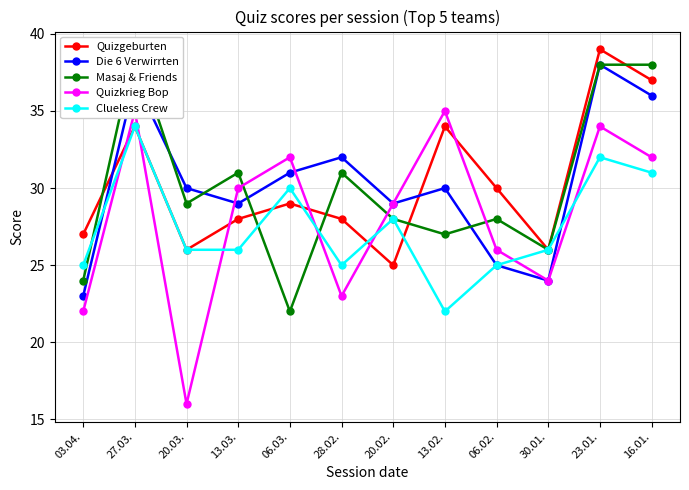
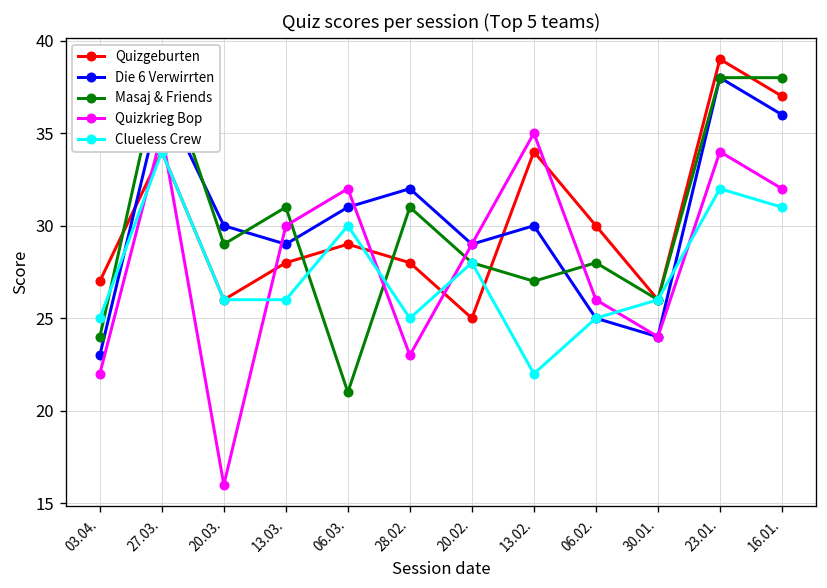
Masaj & Friends, 06.03.: 22 -> 21
